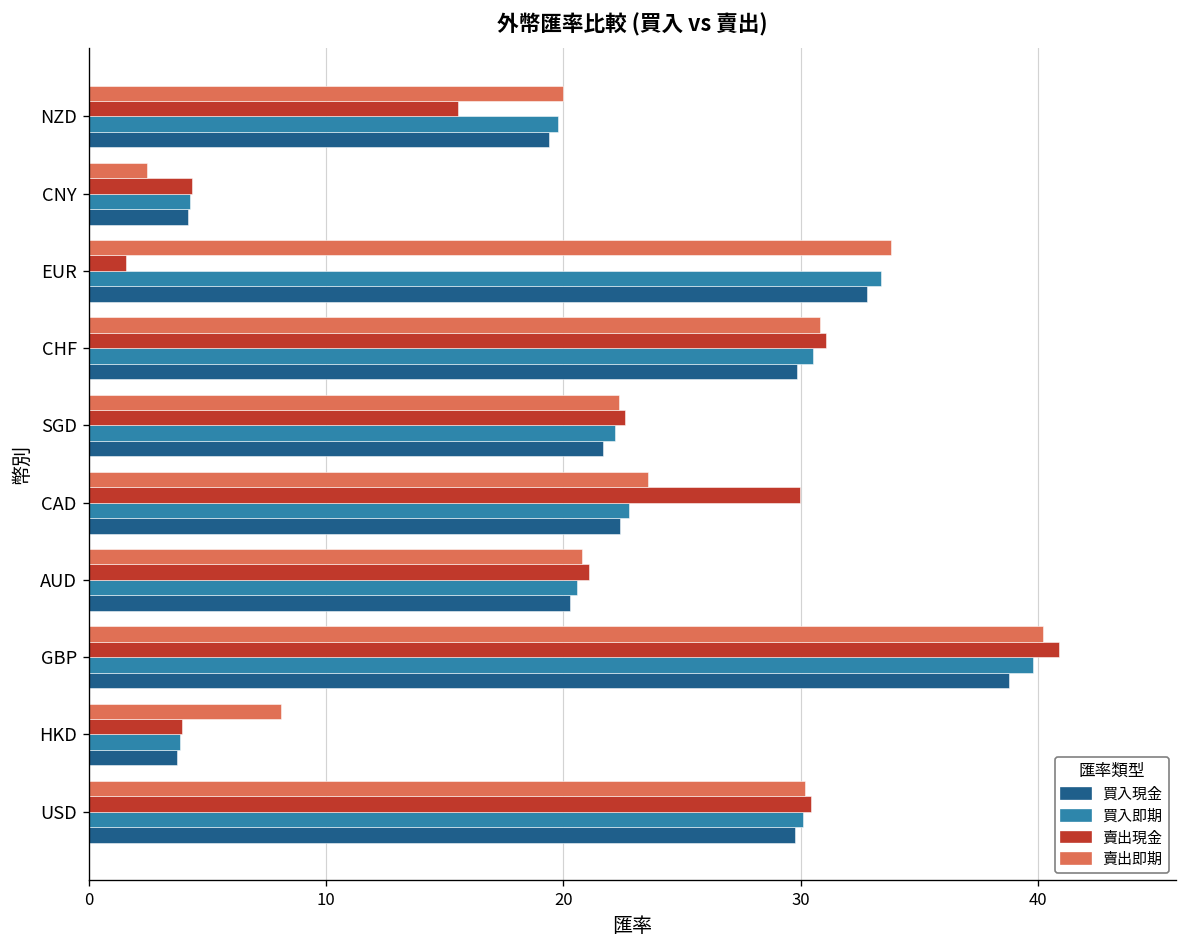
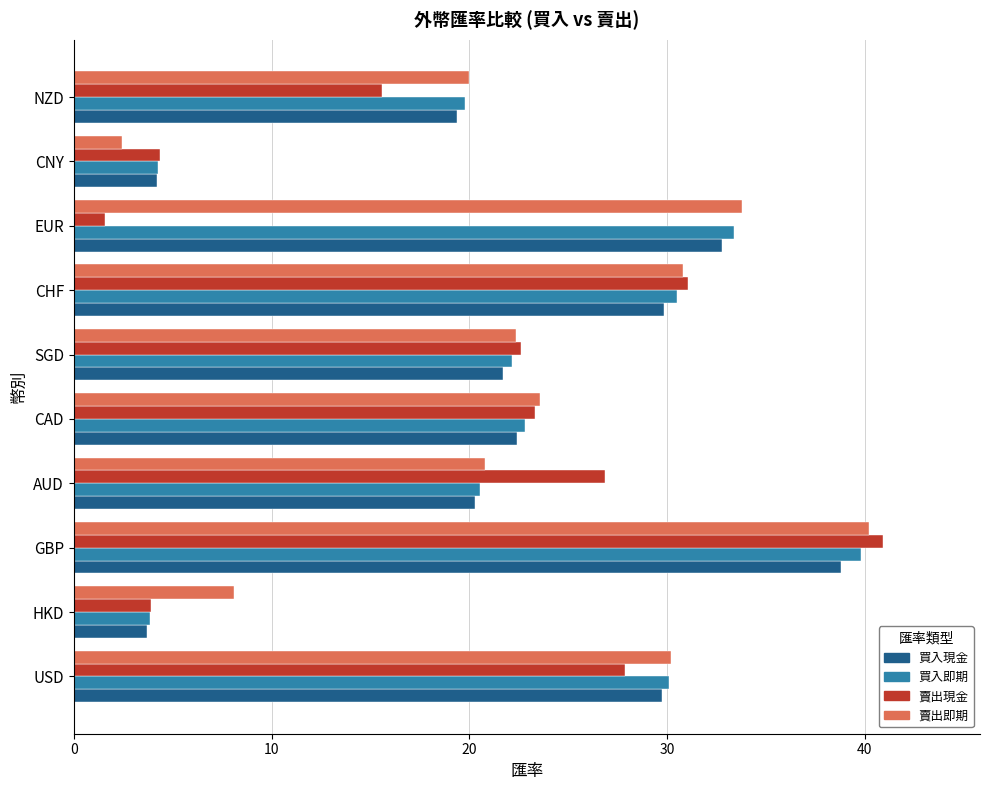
賣出現金, CAD: 30.0 -> 23.3
賣出現金, AUD: 21.1 -> 26.9
賣出現金, USD: 30.4 -> 27.9
